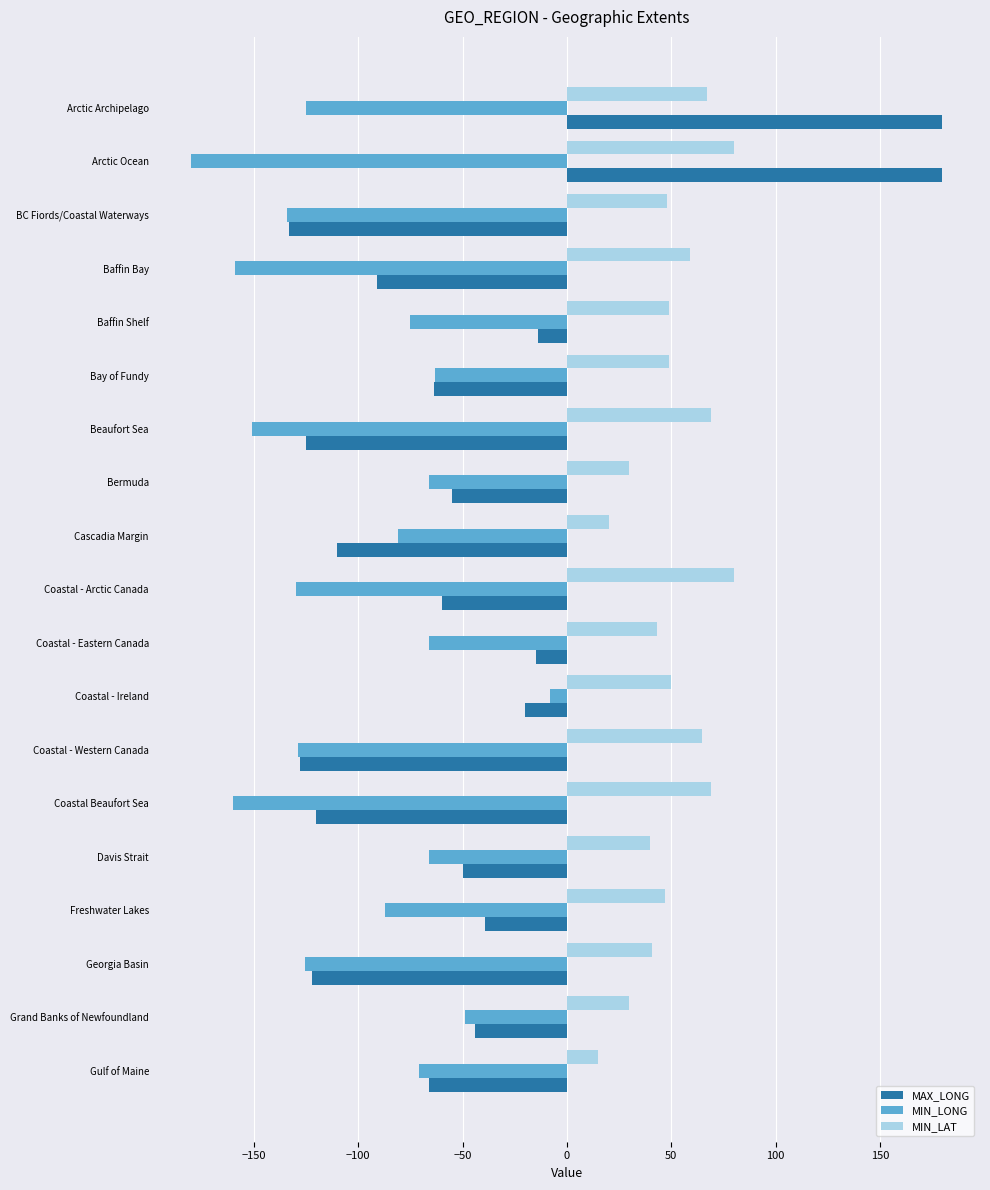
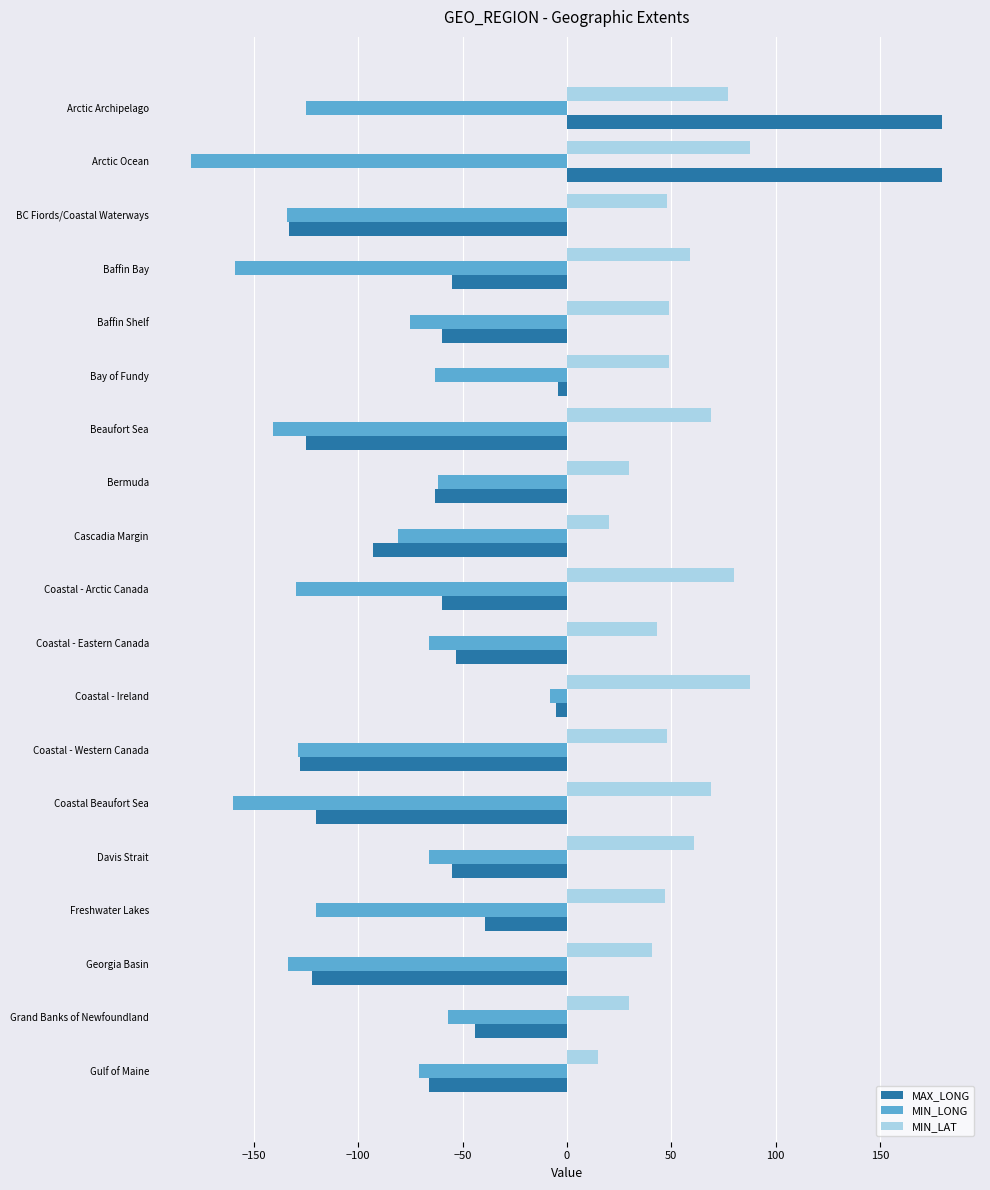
MIN_LAT, Arctic Archipelago: 67 -> 77
MIN_LAT, Arctic Ocean: 80 -> 88
MAX_LONG, Baffin Bay: -91 -> -55
MAX_LONG, Baffin Shelf: -14 -> -60
MAX_LONG, Bay of Fundy: -64 -> -4
MIN_LONG, Beaufort Sea: -151 -> -141
MIN_LONG, Bermuda: -66 -> -62
MAX_LONG, Bermuda: -55 -> -63
MAX_LONG, Cascadia Margin: -110 -> -93
MAX_LONG, Coastal - Eastern Canada: -15 -> -53
MIN_LAT, Coastal - Ireland: 50 -> 88
MAX_LONG, Coastal - Ireland: -20 -> -5
MIN_LAT, Coastal - Western Canada: 65 -> 48
MIN_LAT, Davis Strait: 40 -> 61
MAX_LONG, Davis Strait: -50 -> -55
MIN_LONG, Freshwater Lakes: -87 -> -120
MIN_LONG, Georgia Basin: -125 -> -134
MIN_LONG, Grand Banks of Newfoundland: -49 -> -57
